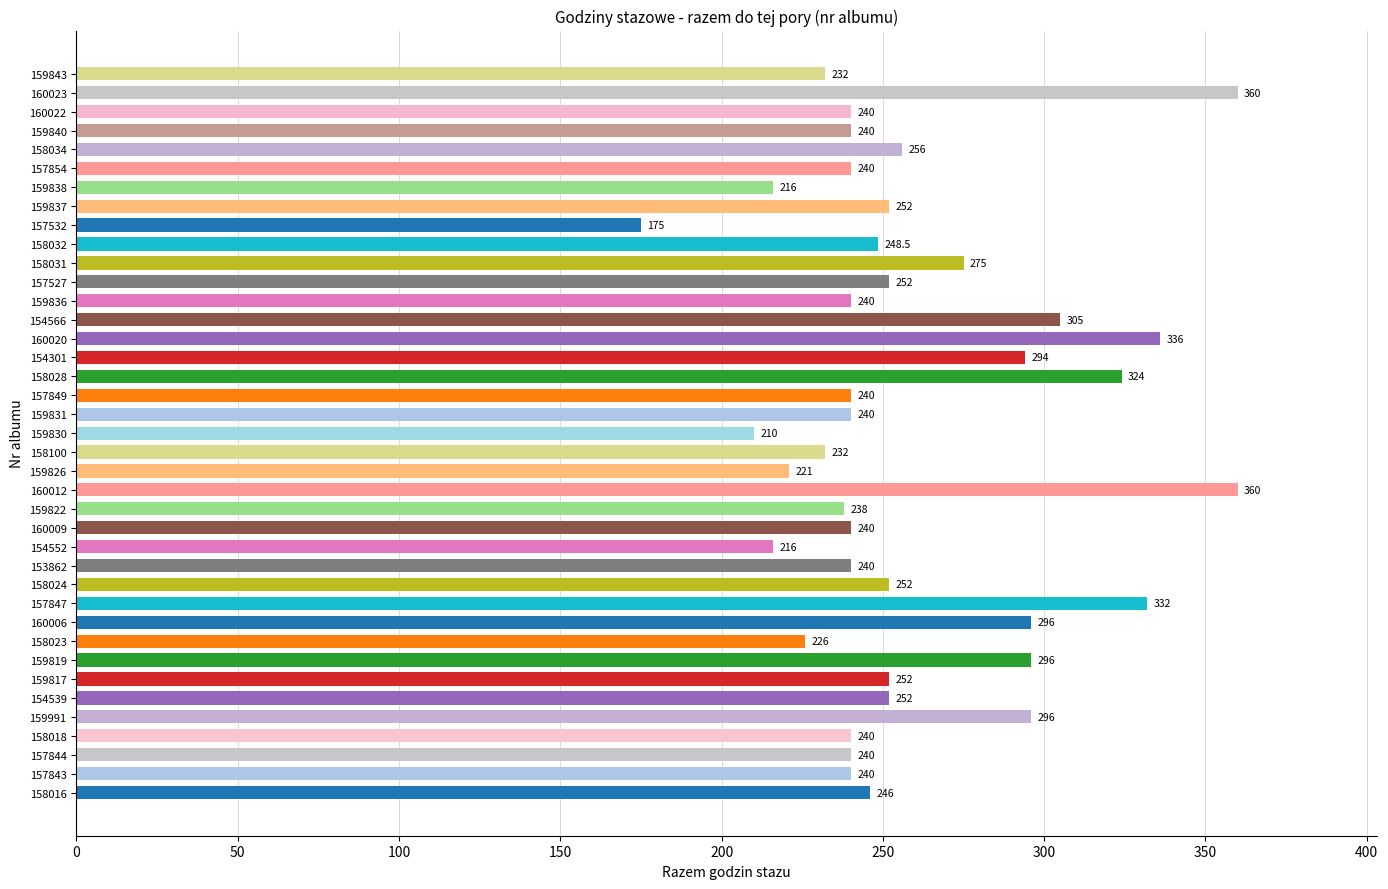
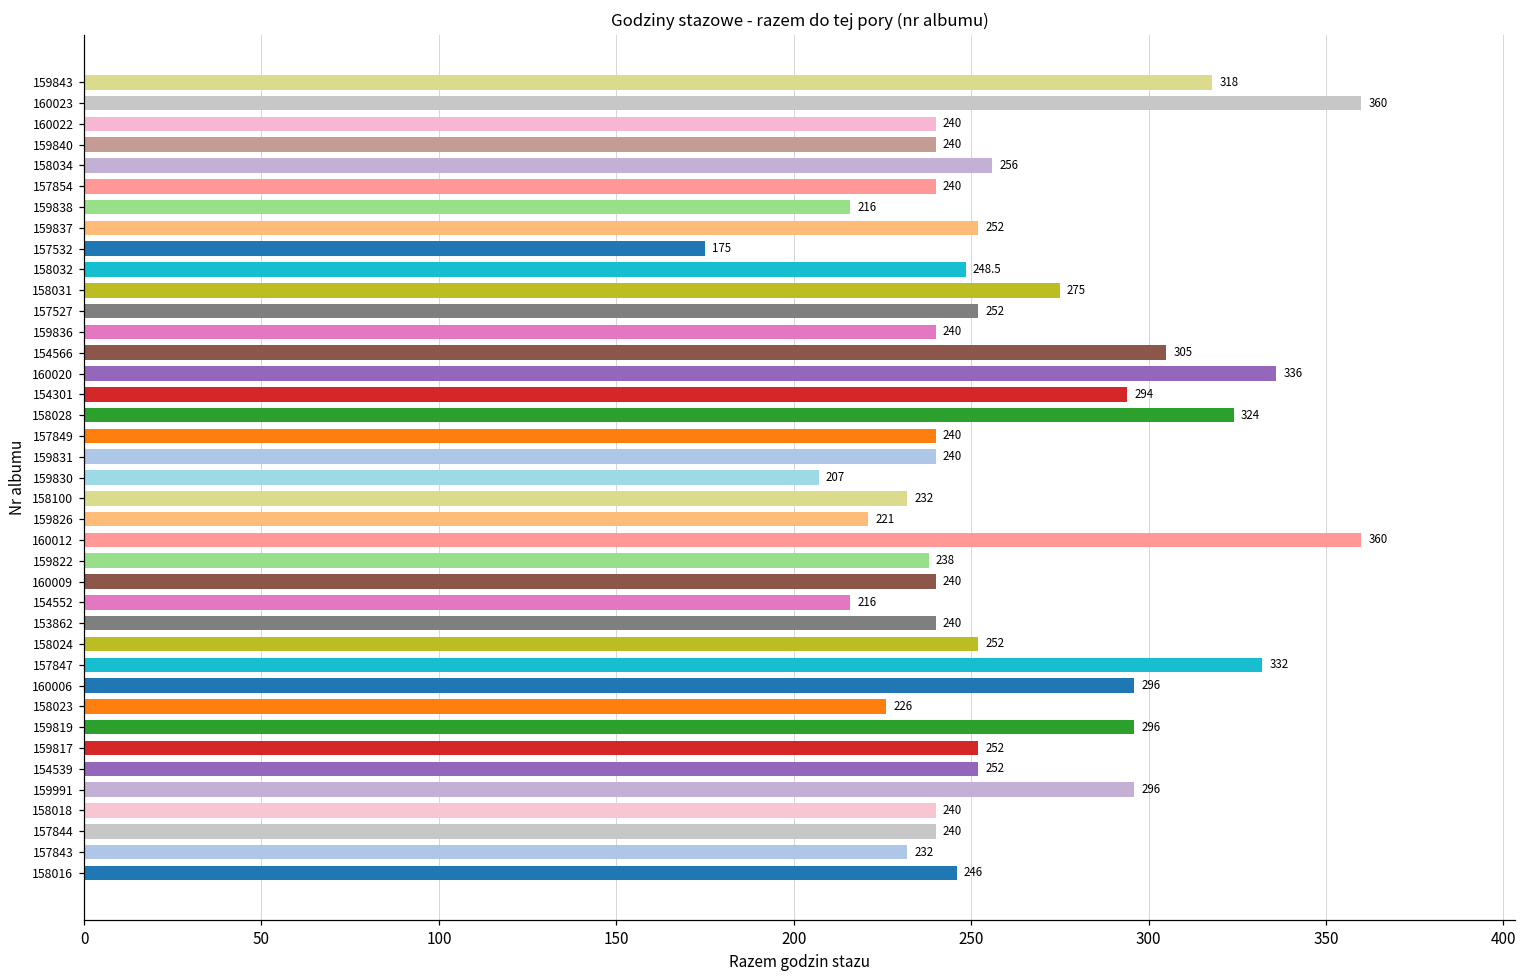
159843: 232 -> 318
159830: 210 -> 207
157843: 240 -> 232
